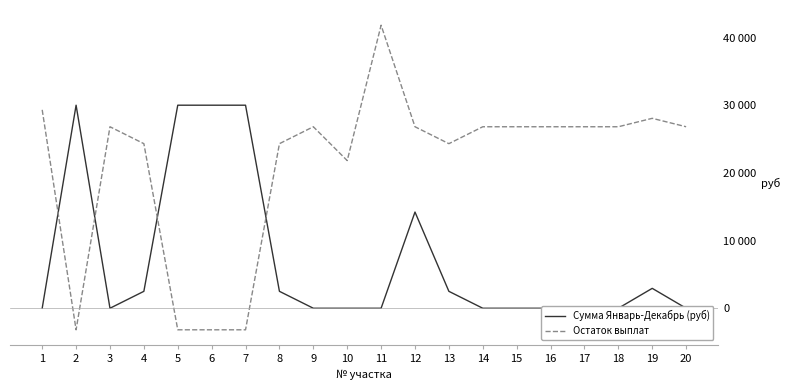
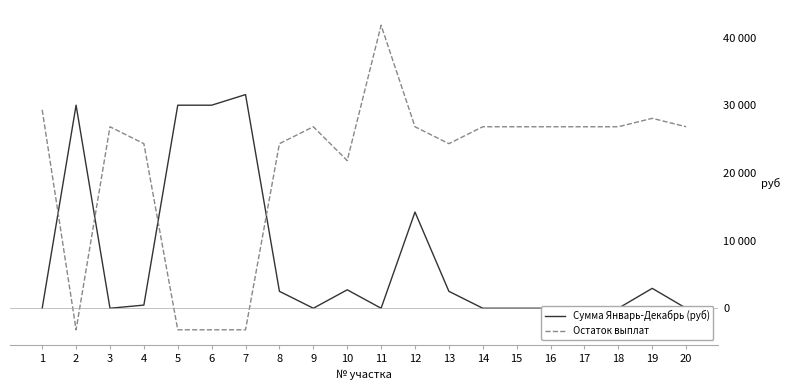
Сумма Январь-Декабрь (руб), 4: 3000 -> 0
Сумма Январь-Декабрь (руб), 7: 30000 -> 32000
Сумма Январь-Декабрь (руб), 10: 0 -> 3000
